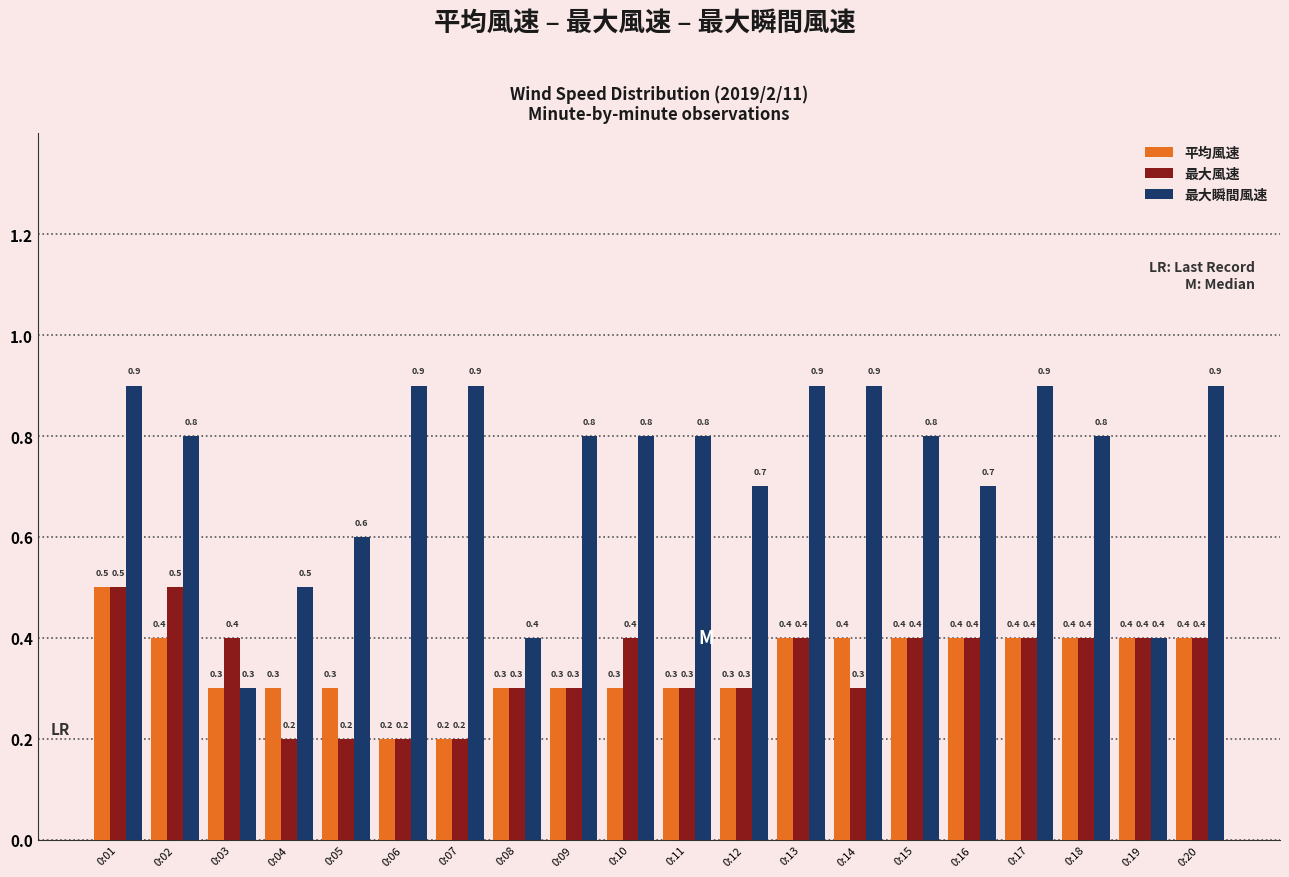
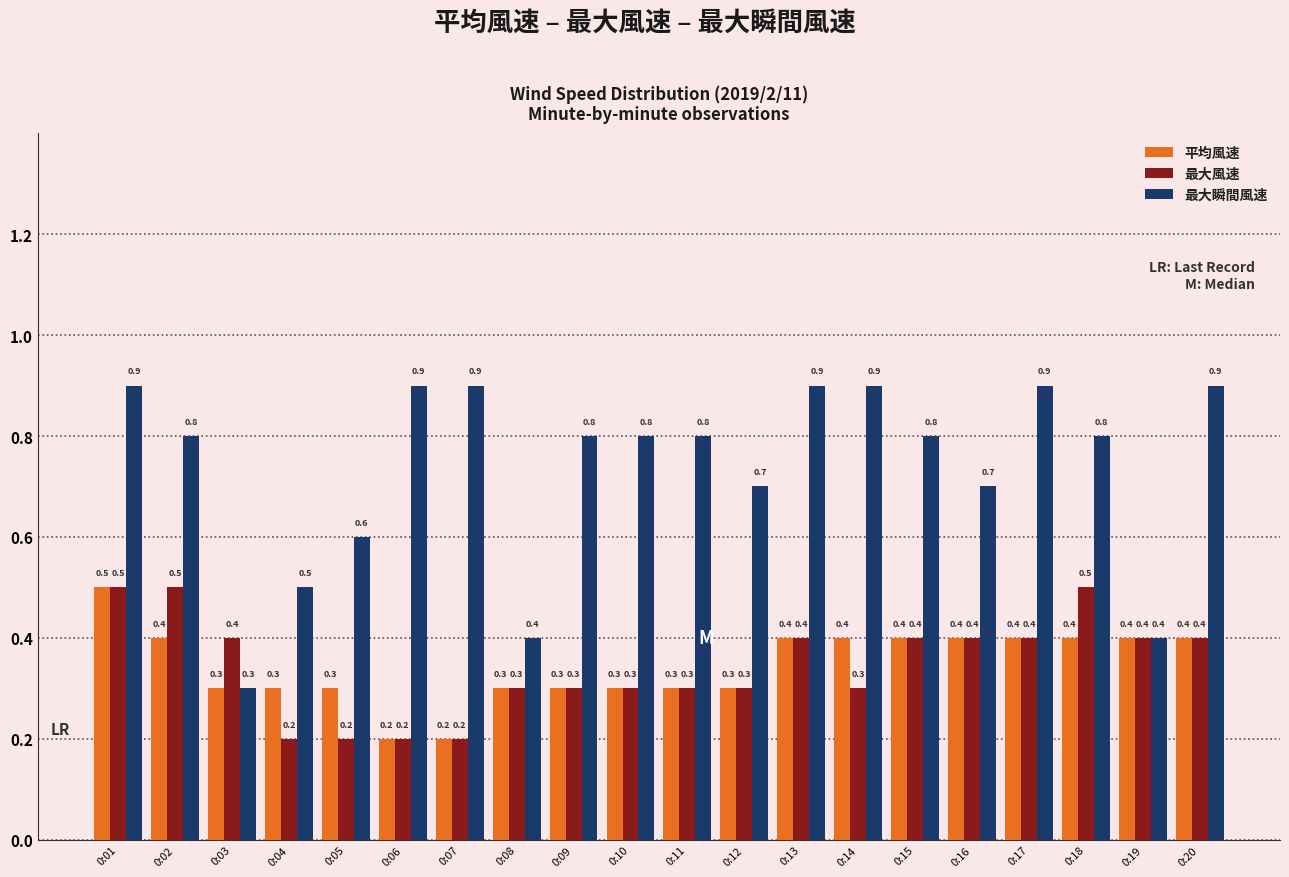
最大風速, 0:10: 0.4 -> 0.3
最大風速, 0:18: 0.4 -> 0.5
